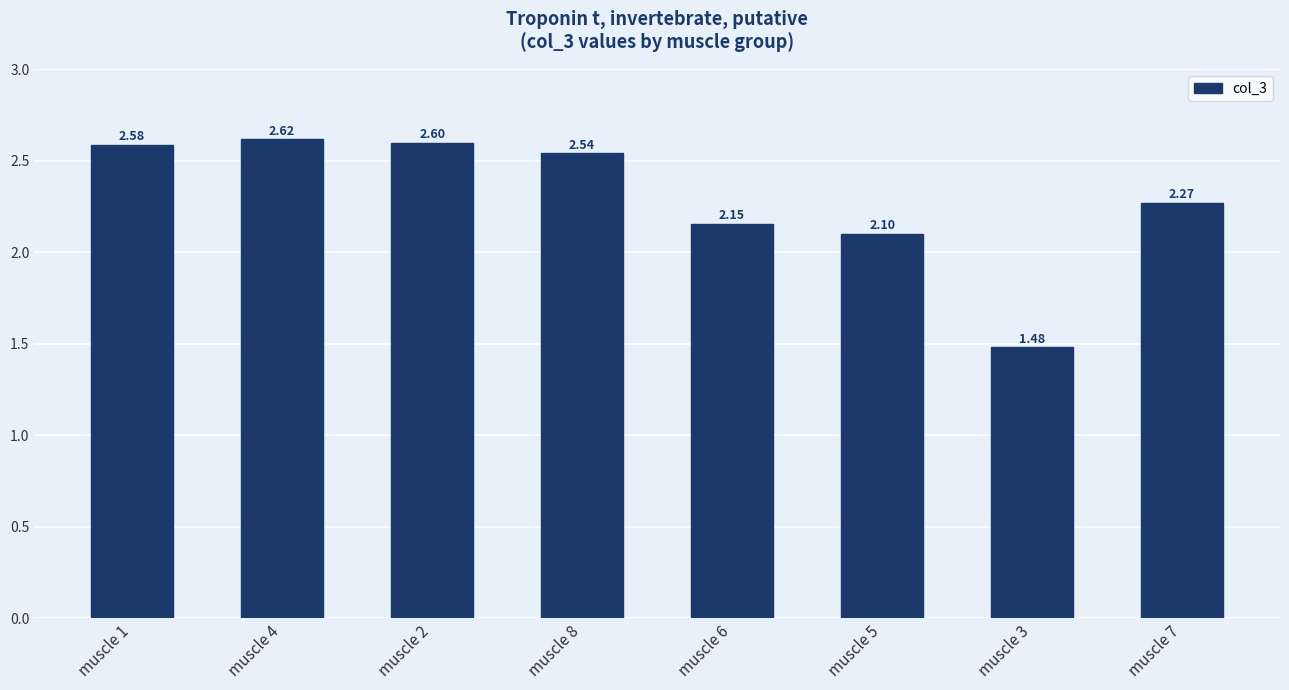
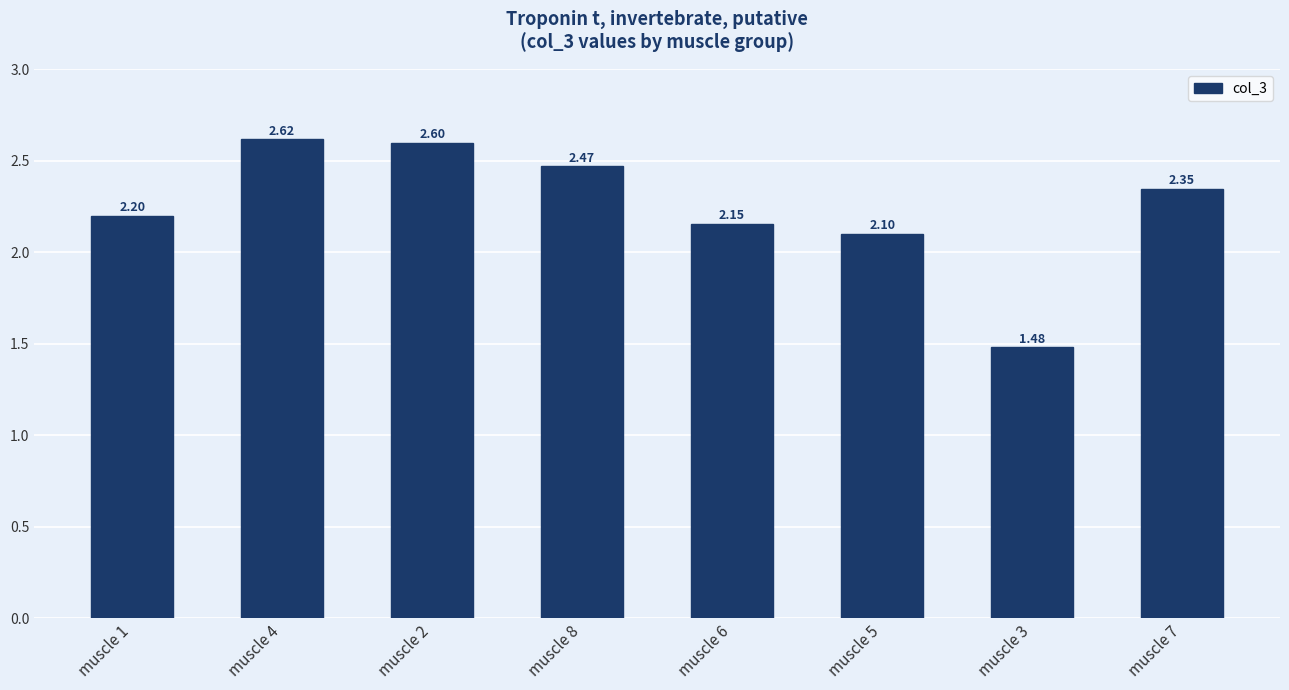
muscle 1: 2.58 -> 2.20
muscle 8: 2.54 -> 2.47
muscle 7: 2.27 -> 2.35
